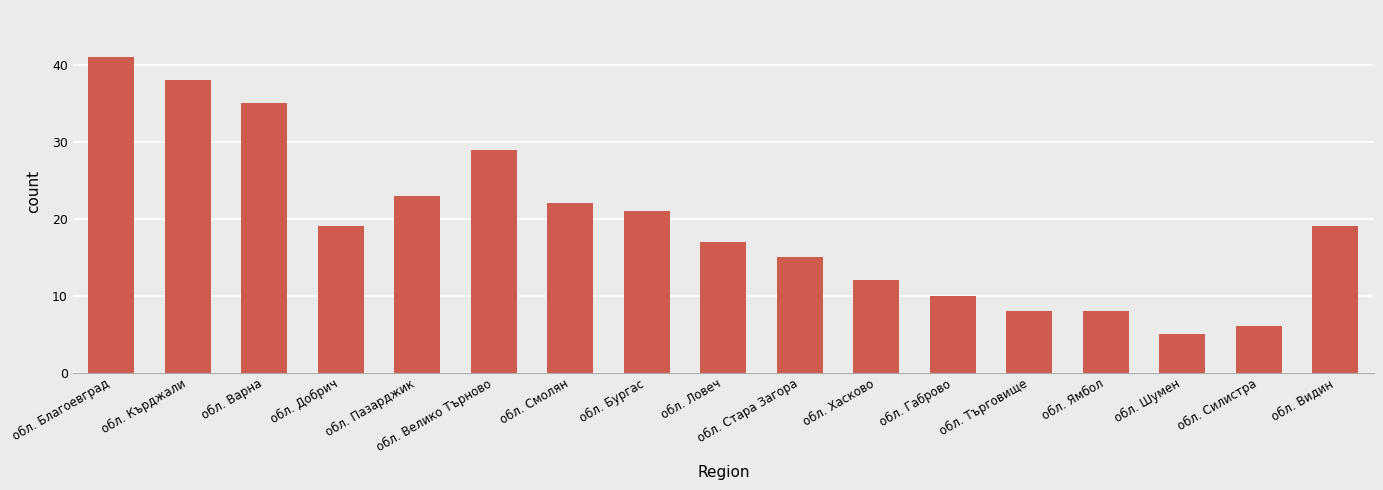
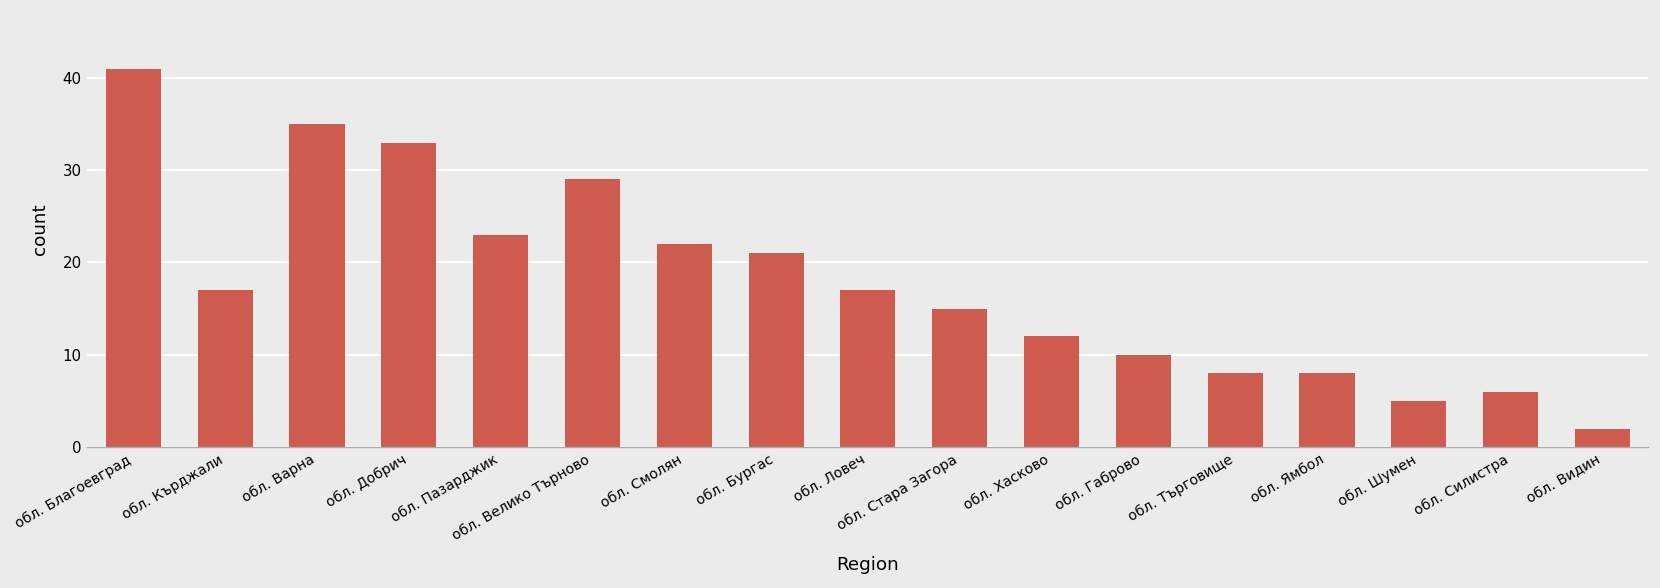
обл. Кърджали: 38 -> 17
обл. Добрич: 19 -> 33
обл. Видин: 19 -> 2
